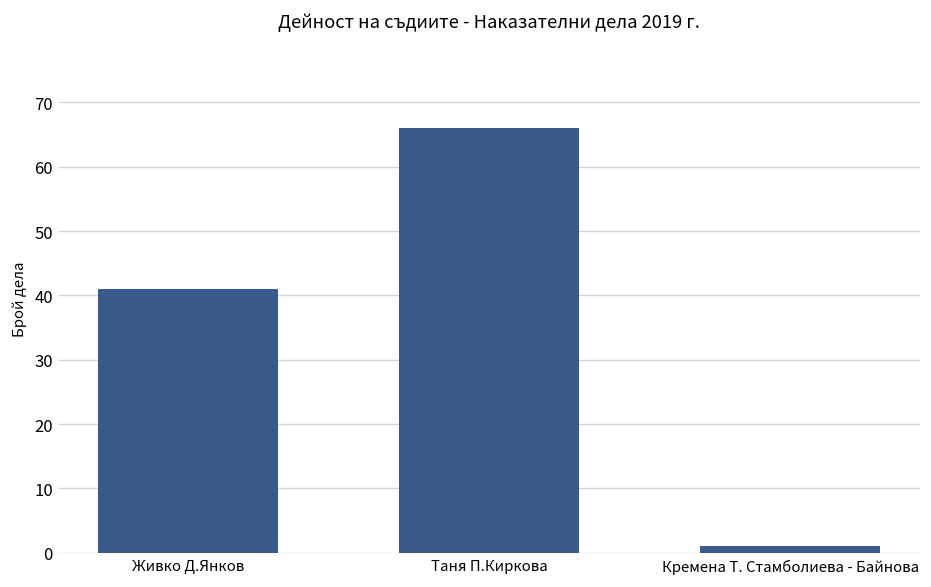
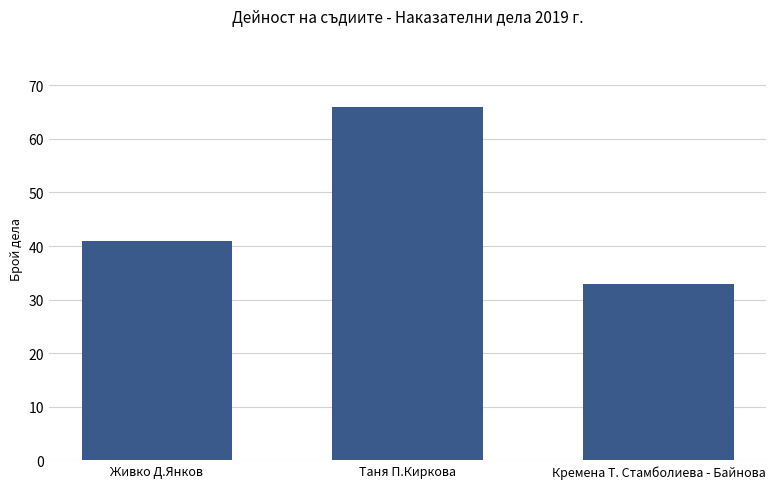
Кремена Т. Стамболиева - Байнова: 1 -> 33
